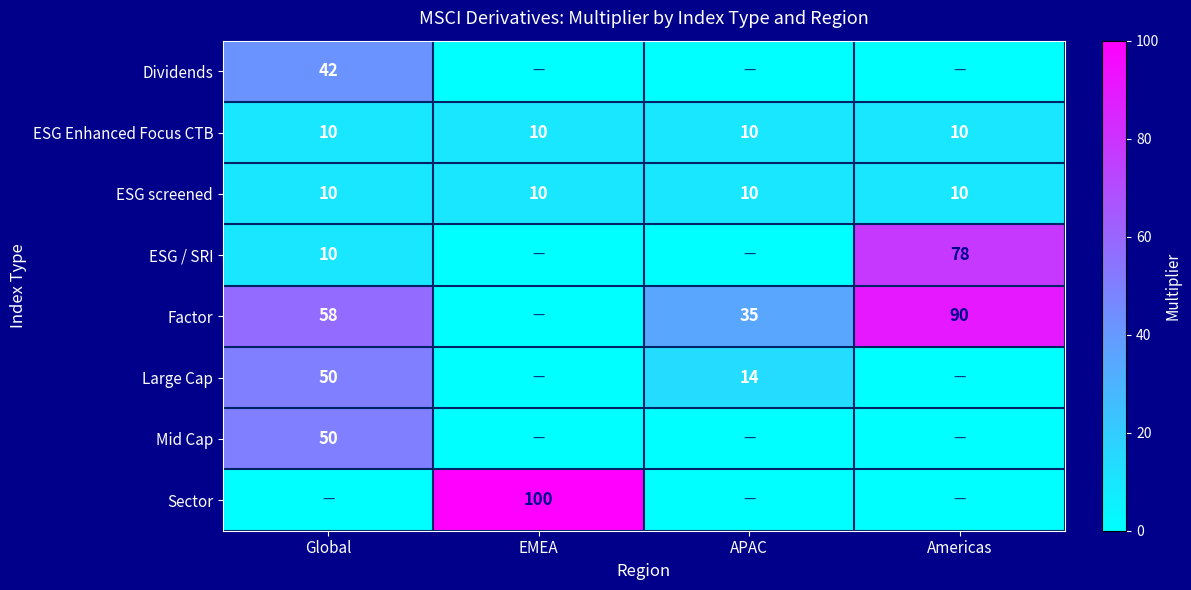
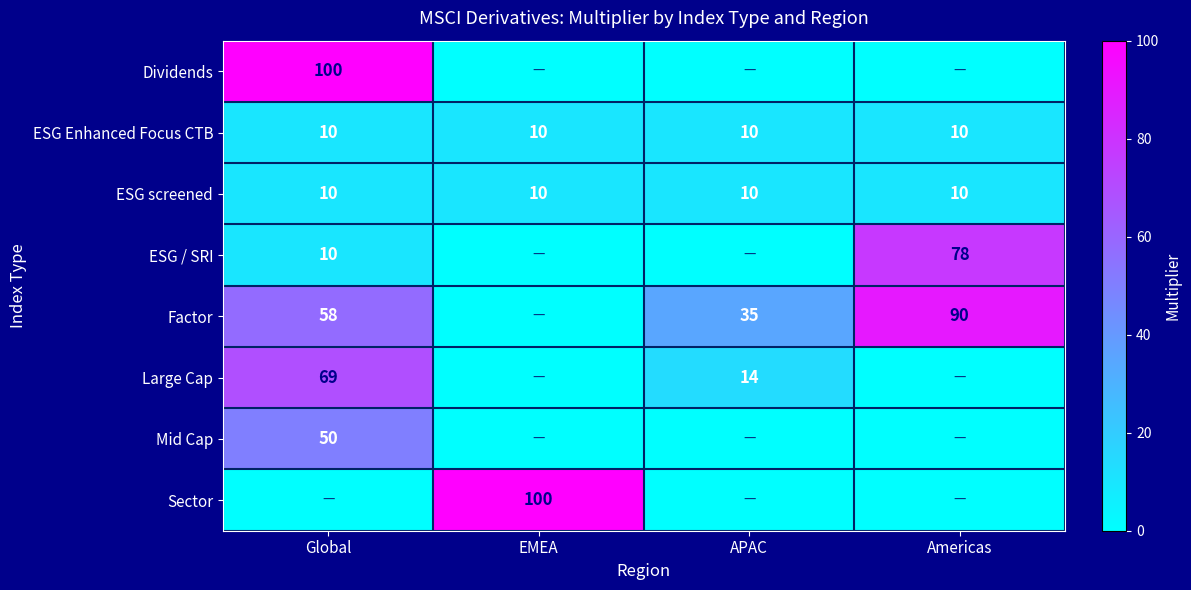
Dividends, Global: 42 -> 100
Large Cap, Global: 50 -> 69
